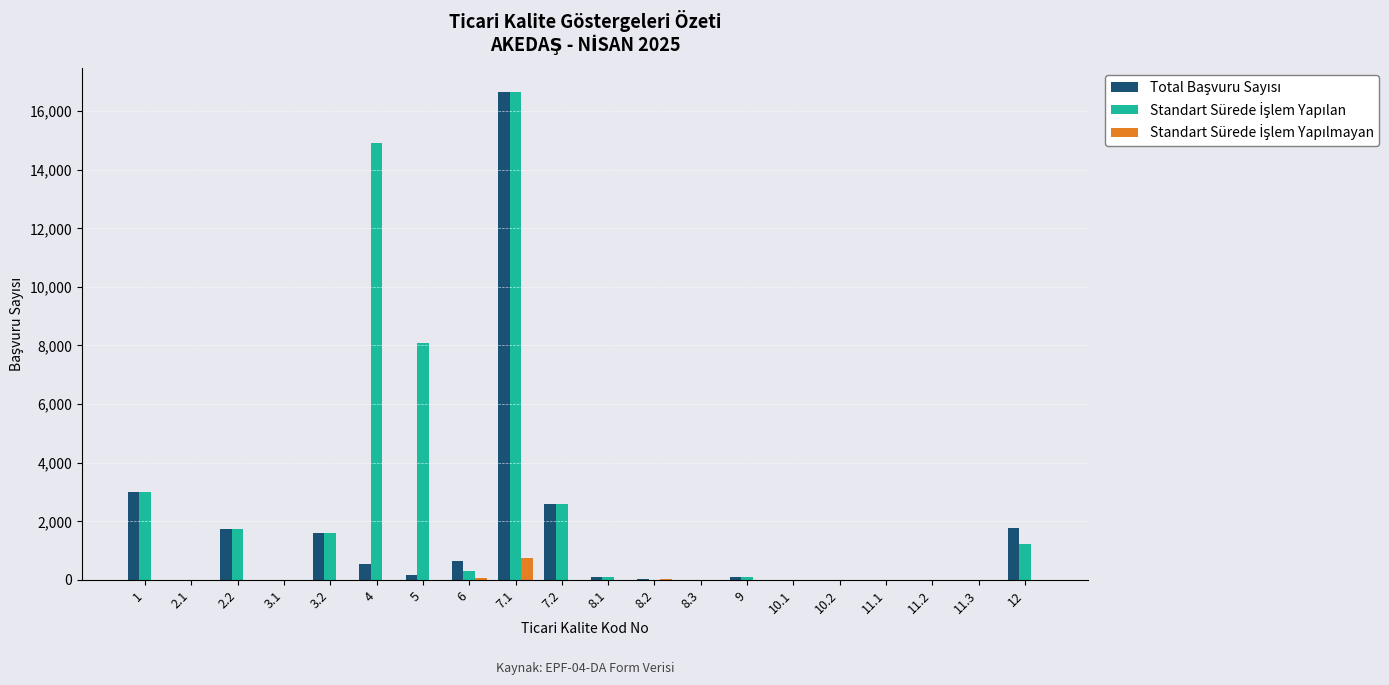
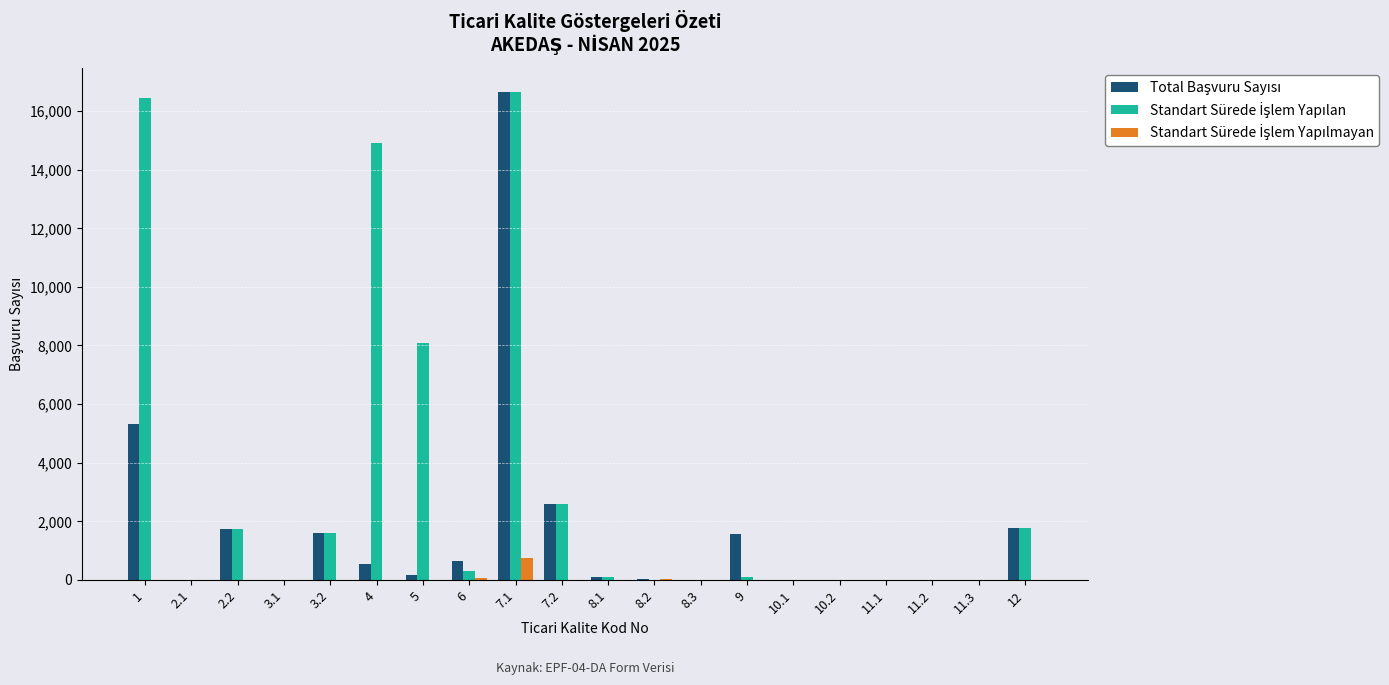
Total Başvuru Sayısı, 1: 3,000 -> 5,300
Standart Sürede İşlem Yapılan, 1: 3,000 -> 16,400
Total Başvuru Sayısı, 9: 100 -> 1,600
Standart Sürede İşlem Yapılan, 12: 1,200 -> 1,800
